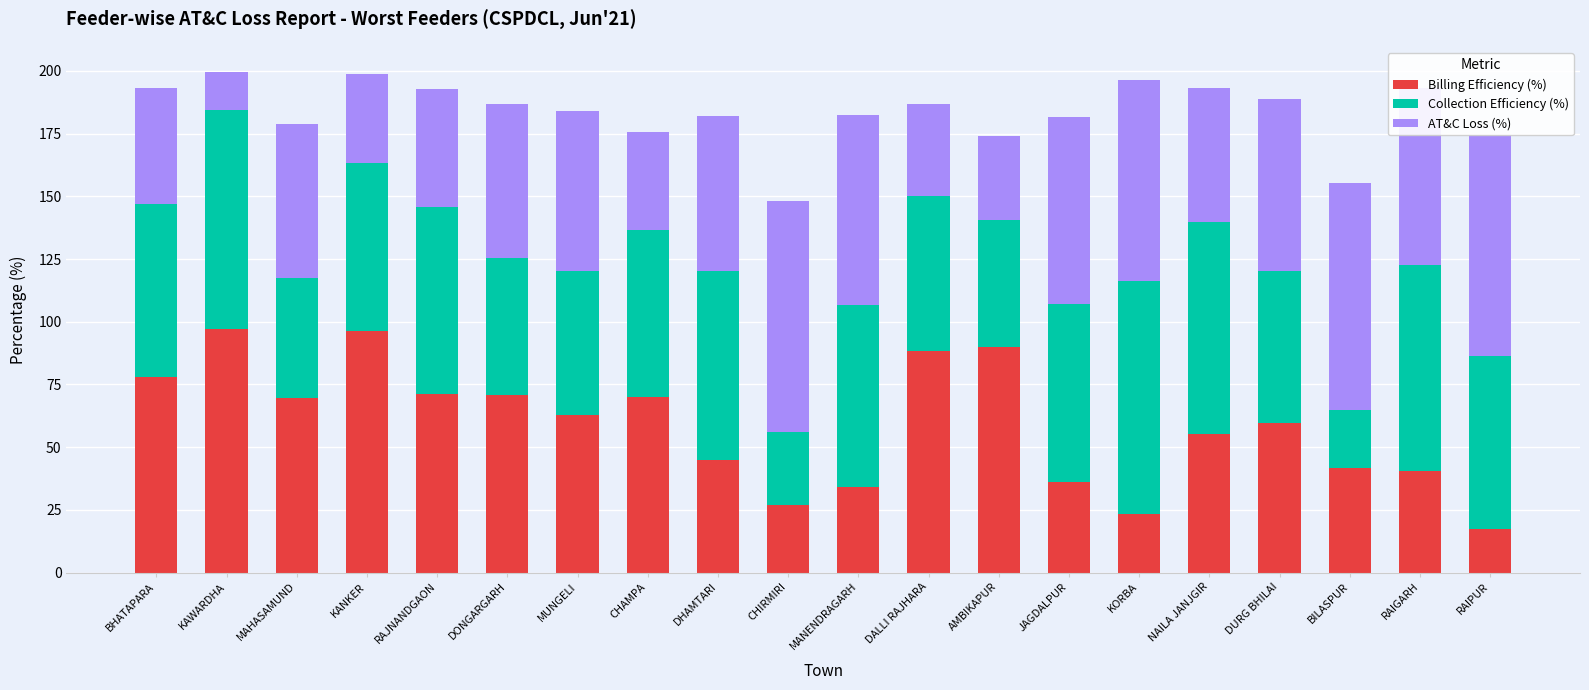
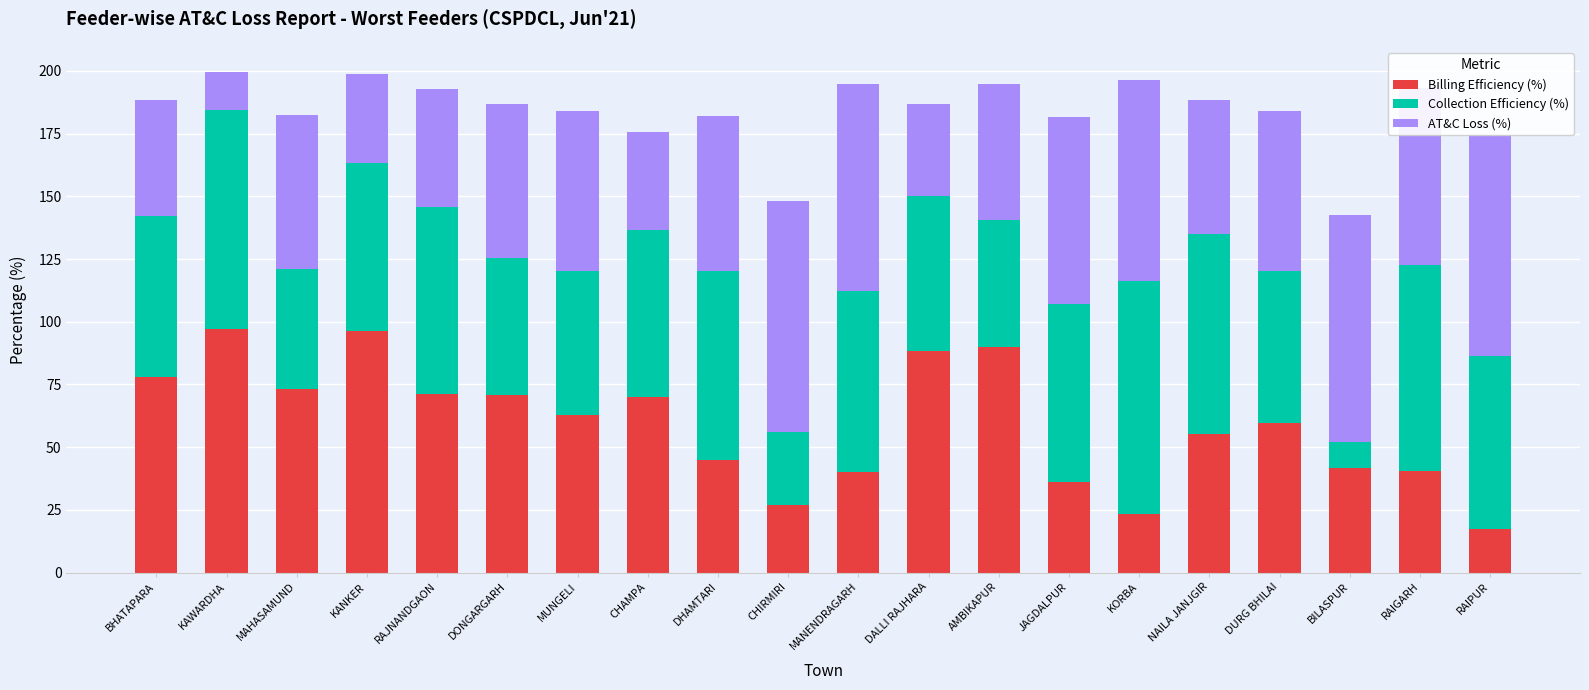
Collection Efficiency (%), BHATAPARA: 69 -> 64
Billing Efficiency (%), MAHASAMUND: 70 -> 73
Billing Efficiency (%), MANENDRAGARH: 34 -> 40
AT&C Loss (%), MANENDRAGARH: 76 -> 83
AT&C Loss (%), AMBIKAPUR: 34 -> 54
Collection Efficiency (%), NAILA JANJGIR: 85 -> 80
AT&C Loss (%), DURG BHILAI: 69 -> 64
Collection Efficiency (%), BILASPUR: 23 -> 10
